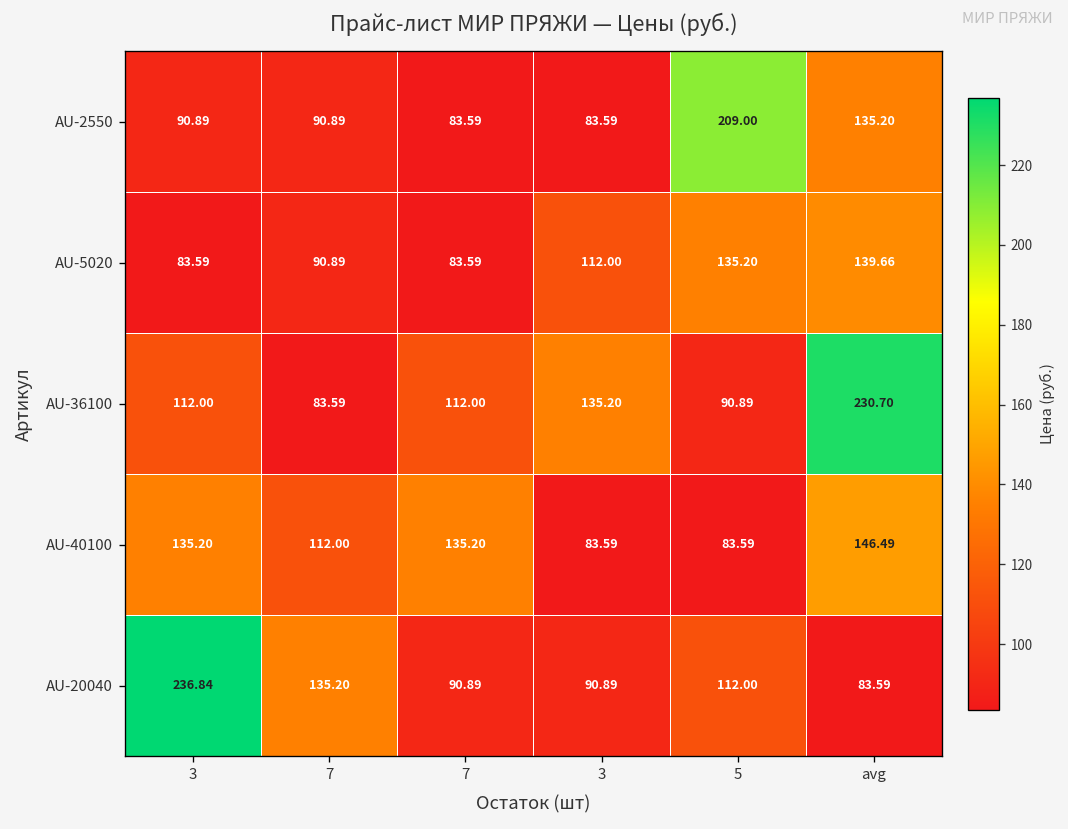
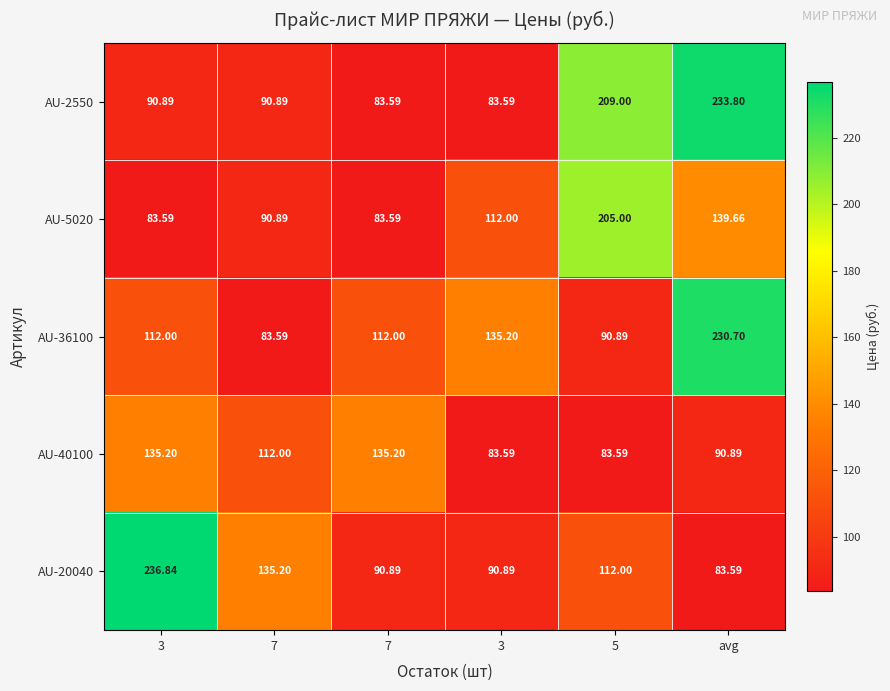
AU-2550, avg: 135.20 -> 233.80
AU-5020, 5: 135.20 -> 205.00
AU-40100, avg: 146.49 -> 90.89
